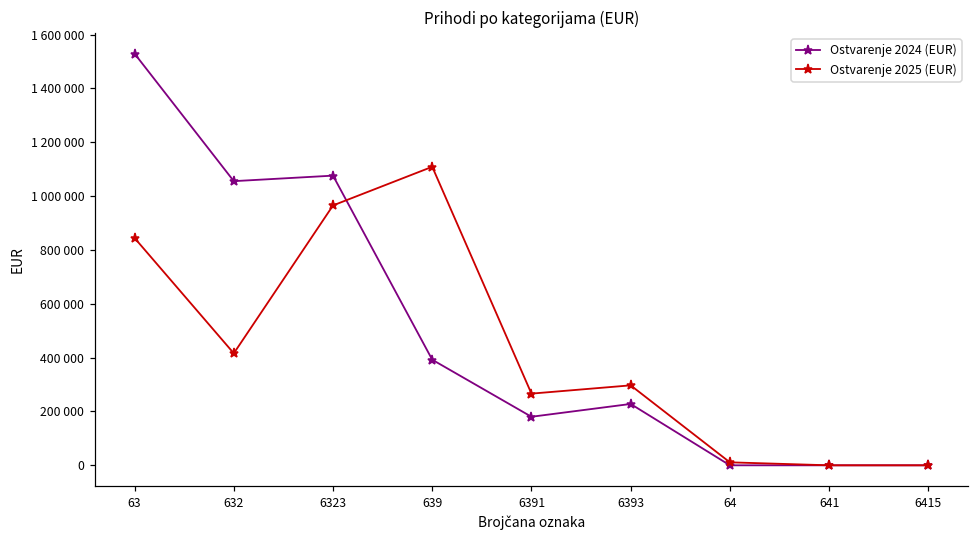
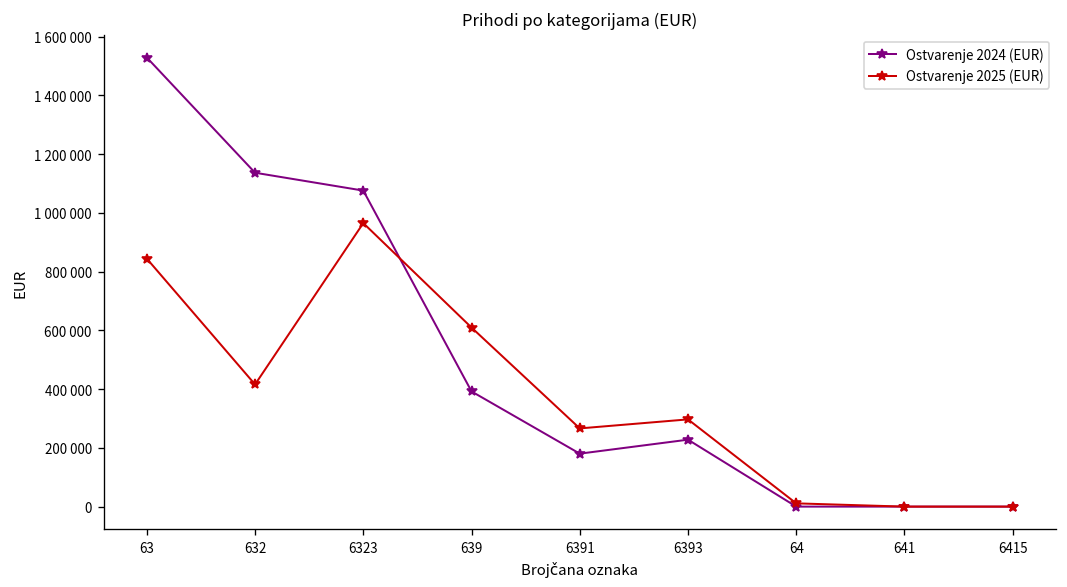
Ostvarenje 2024 (EUR), 632: 1060000 -> 1140000
Ostvarenje 2025 (EUR), 639: 1110000 -> 610000
